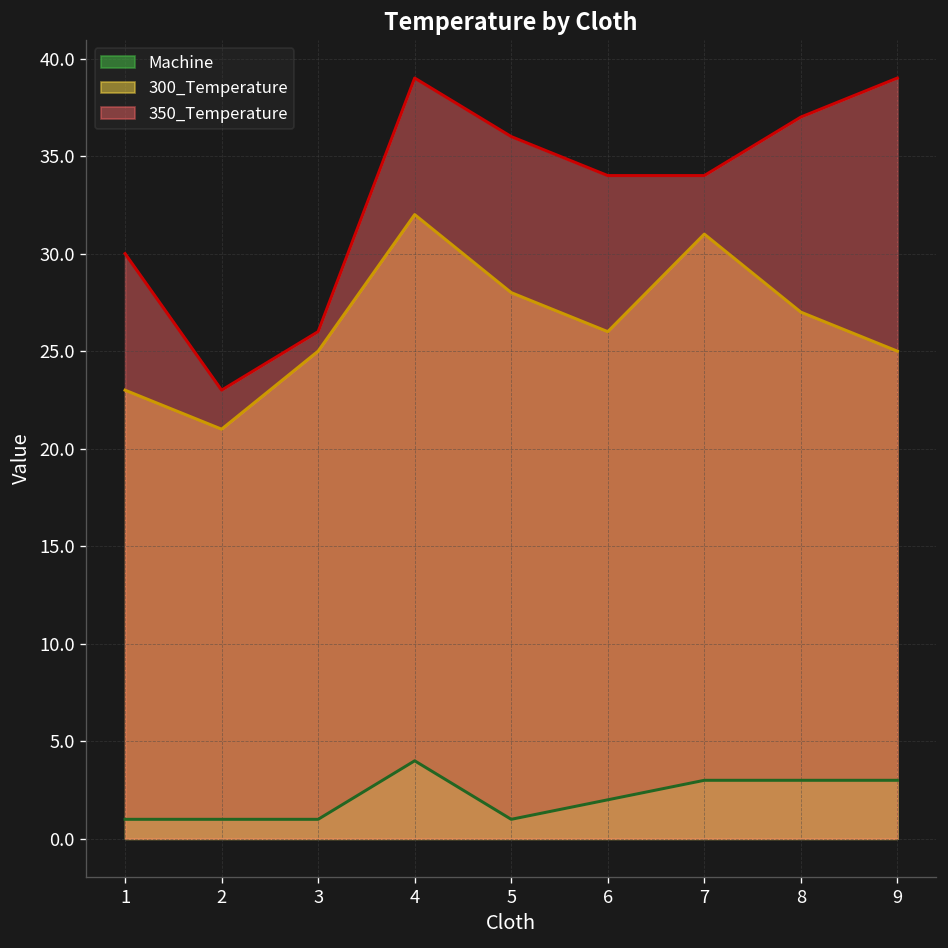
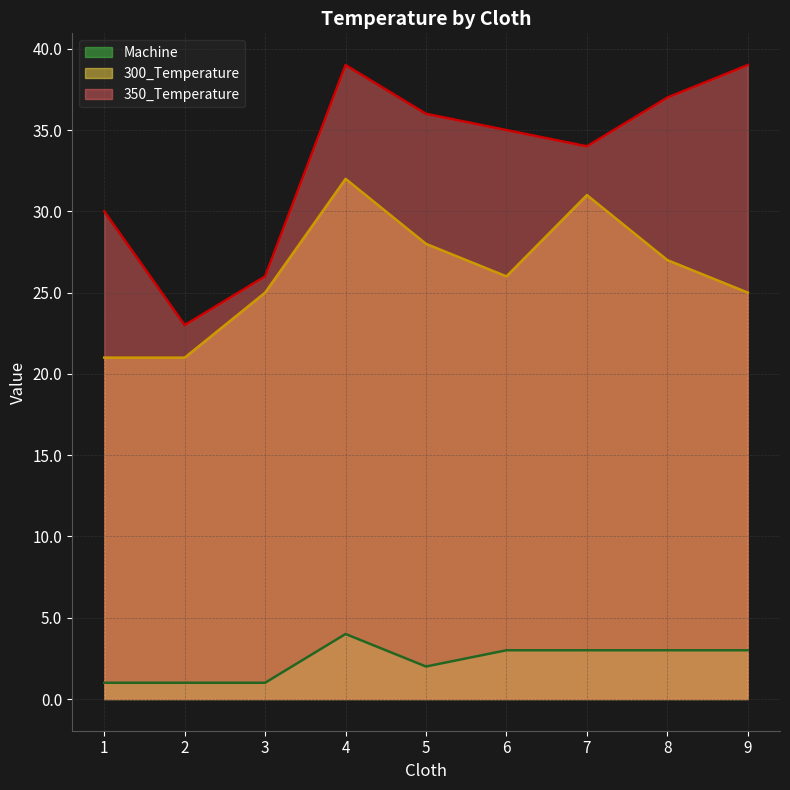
300_Temperature, 1: 23 -> 21
Machine, 5: 1 -> 2
Machine, 6: 2 -> 3
350_Temperature, 6: 34 -> 35
